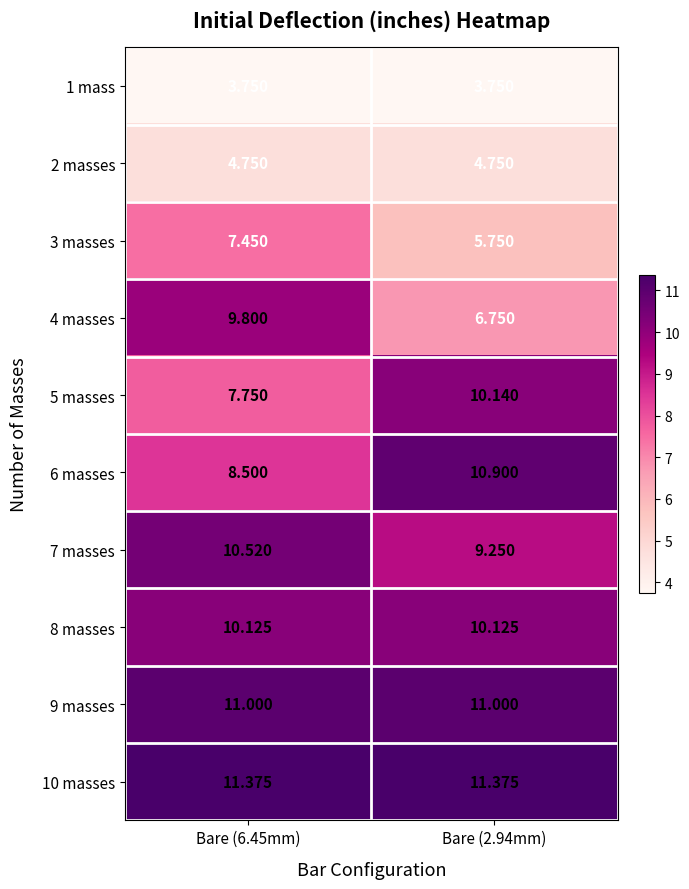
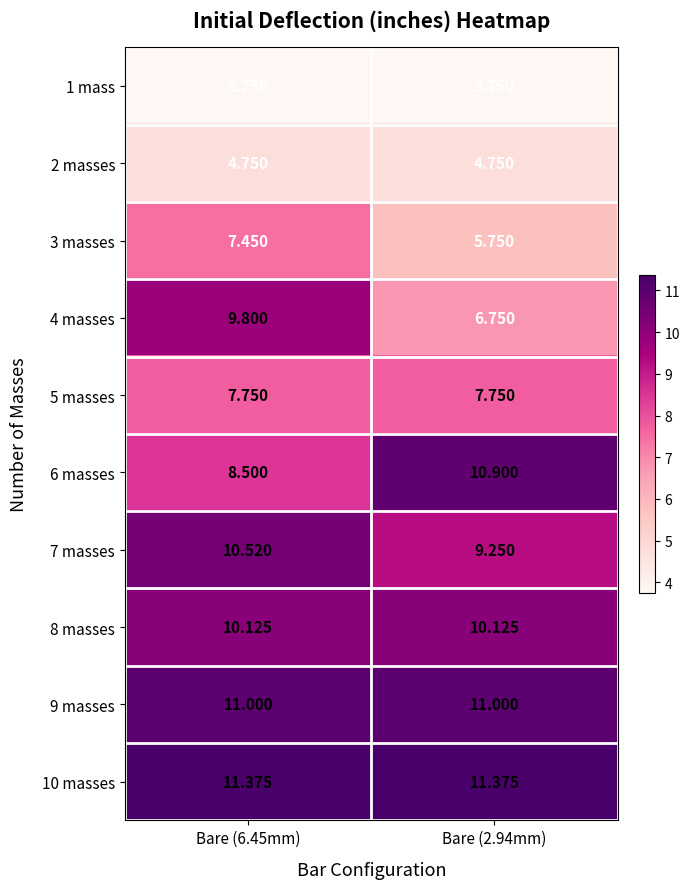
5 masses, Bare (2.94mm): 10.140 -> 7.750
